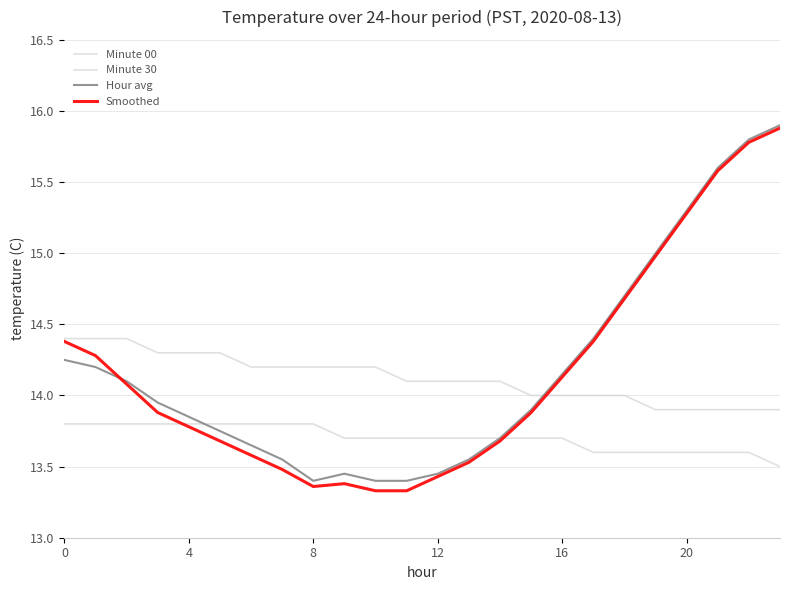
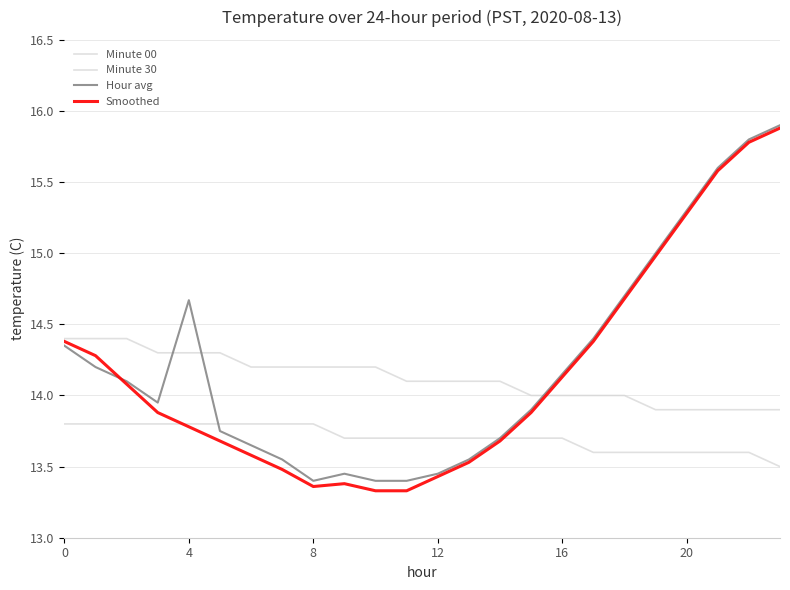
Hour avg, 0: 14.25 -> 14.35
Hour avg, 4: 13.85 -> 14.67
